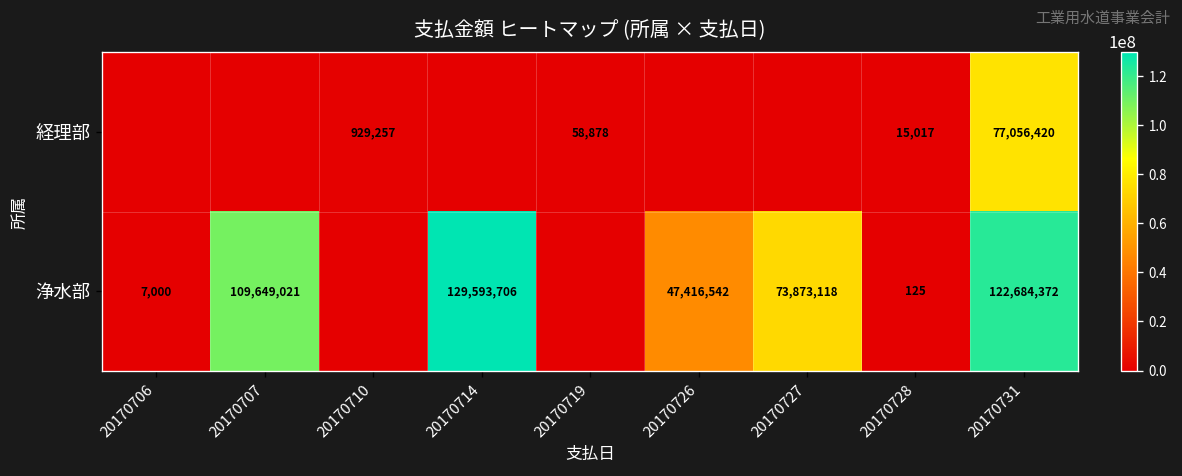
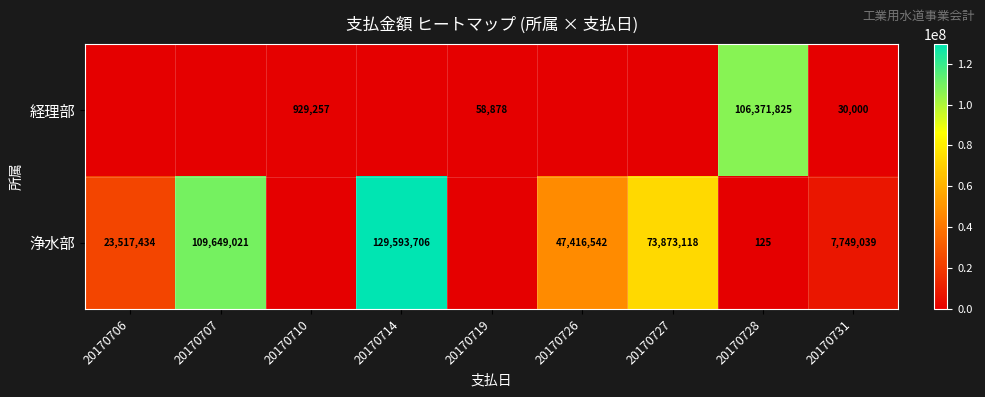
経理部, 20170728: 15,017 -> 106,371,825
経理部, 20170731: 77,056,420 -> 30,000
浄水部, 20170706: 7,000 -> 23,517,434
浄水部, 20170731: 122,684,372 -> 7,749,039
